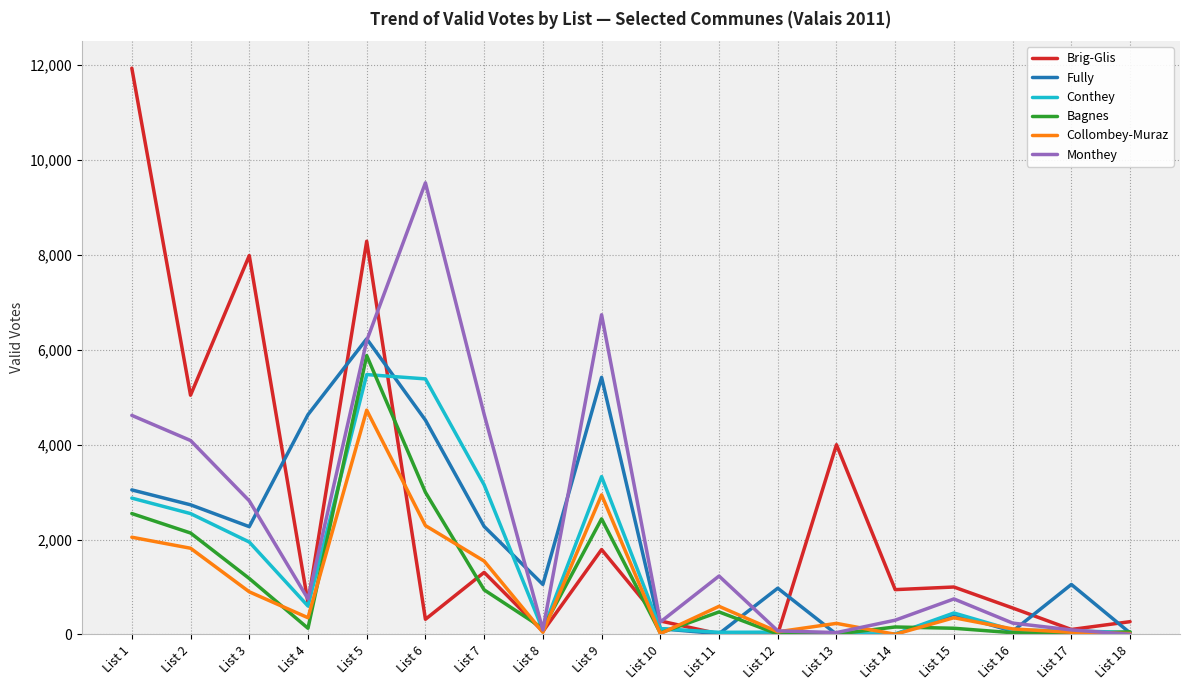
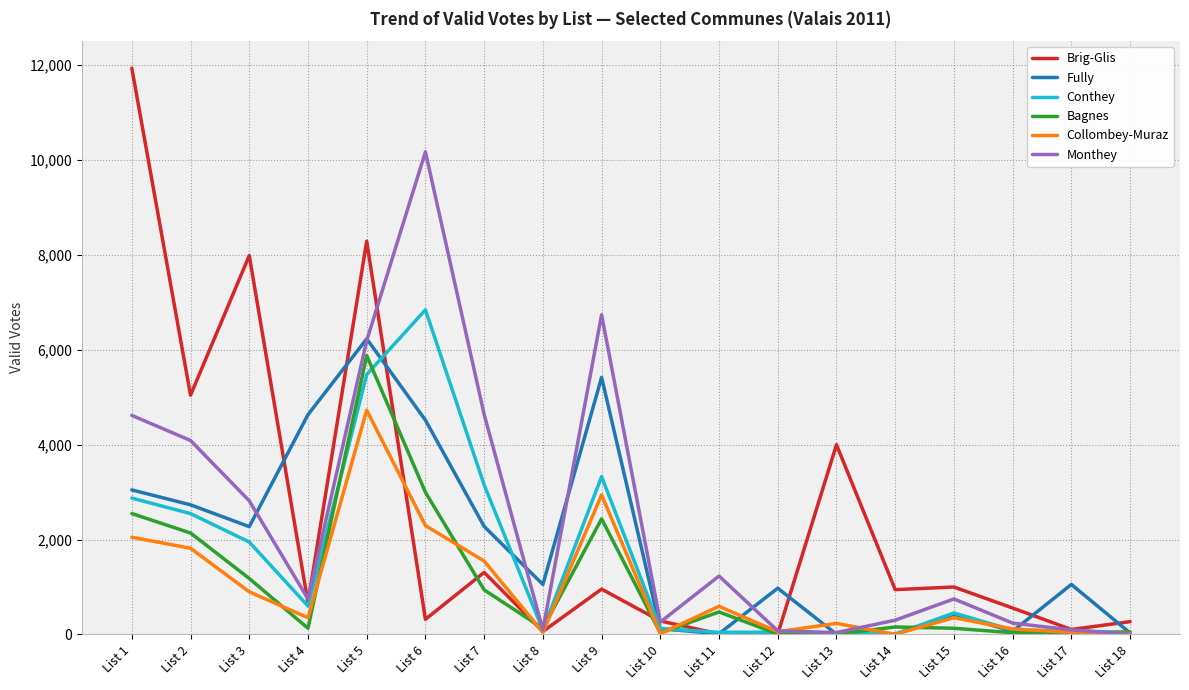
Conthey, List 6: 5,400 -> 6,800
Monthey, List 6: 9,500 -> 10,200
Brig-Glis, List 9: 1,800 -> 1,000
